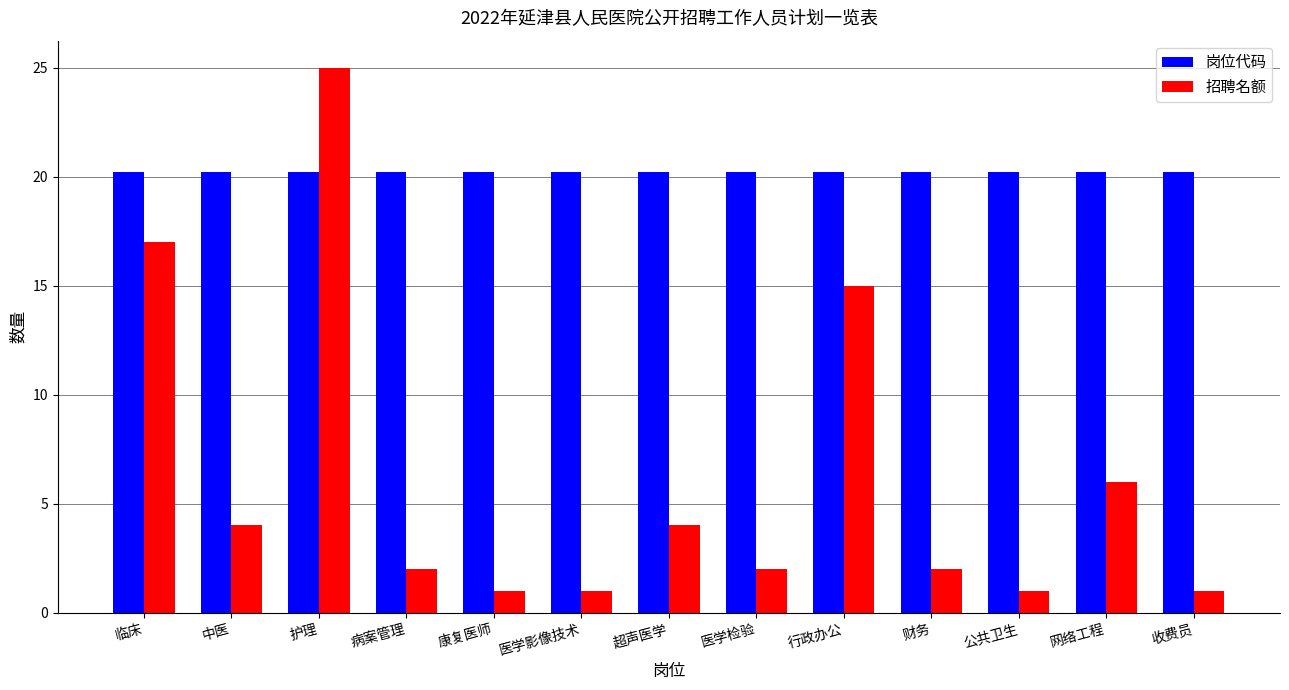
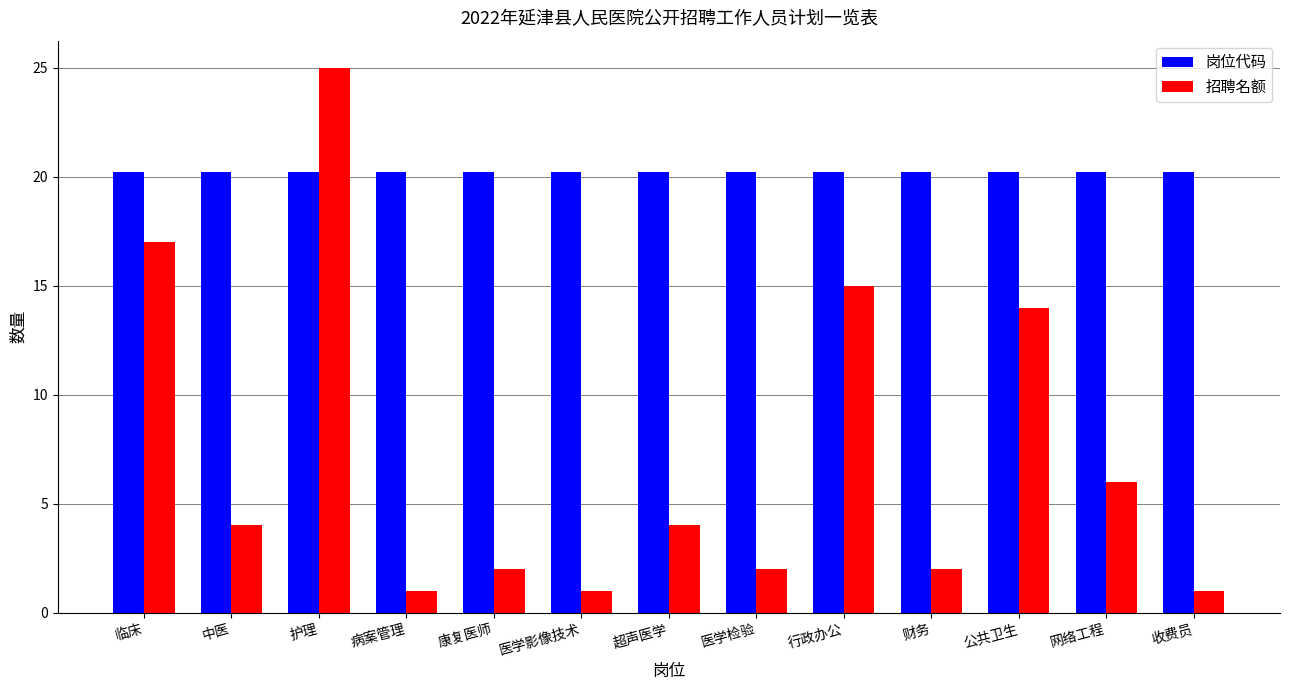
招聘名额, 病案管理: 2 -> 1
招聘名额, 康复医师: 1 -> 2
招聘名额, 公共卫生: 1 -> 14
